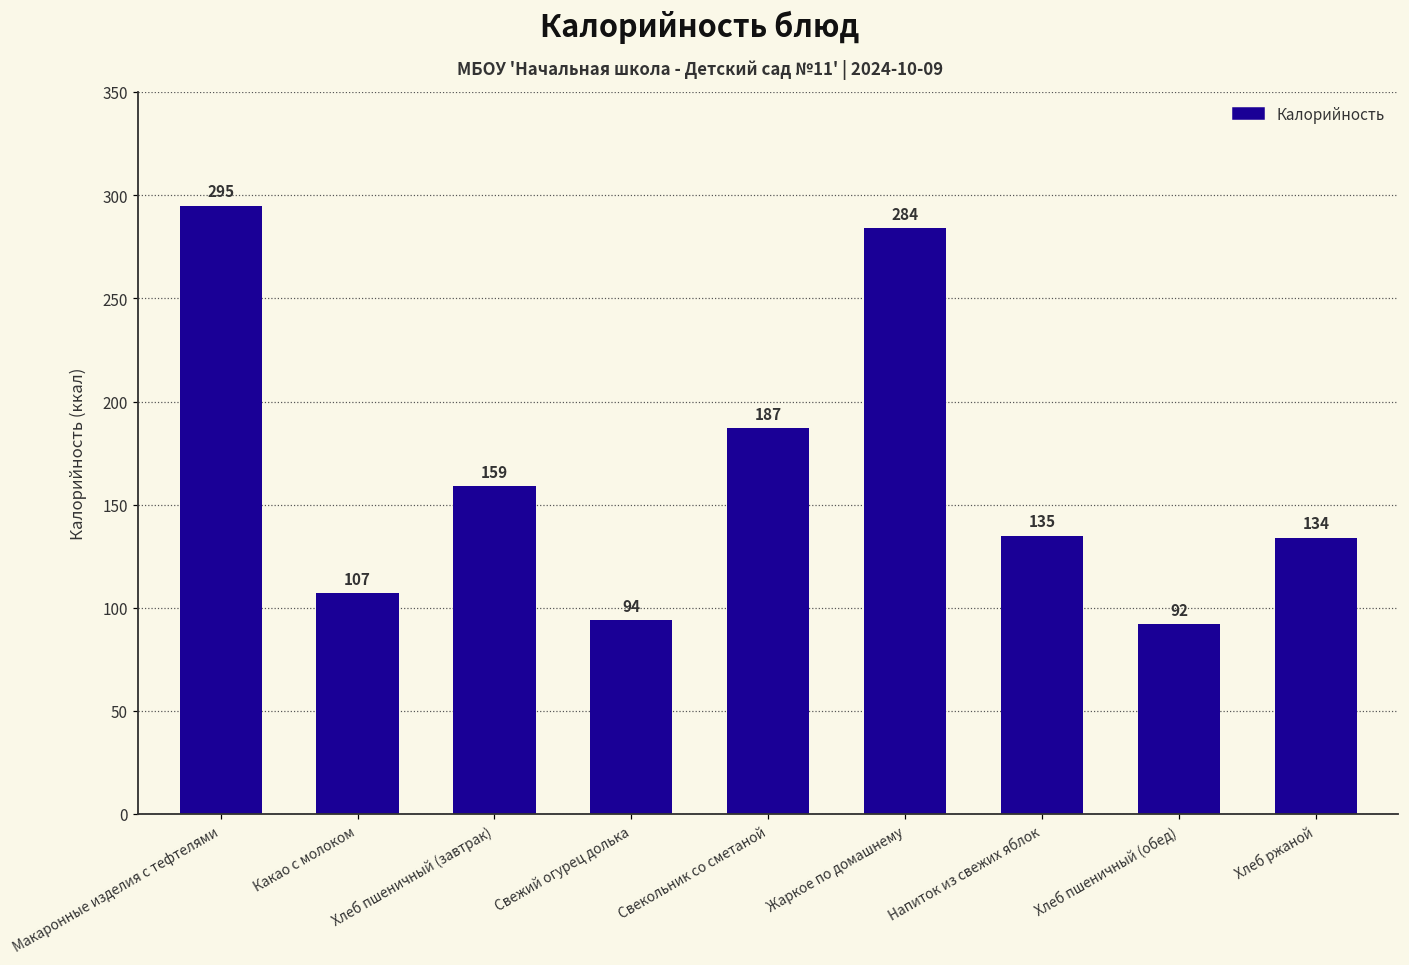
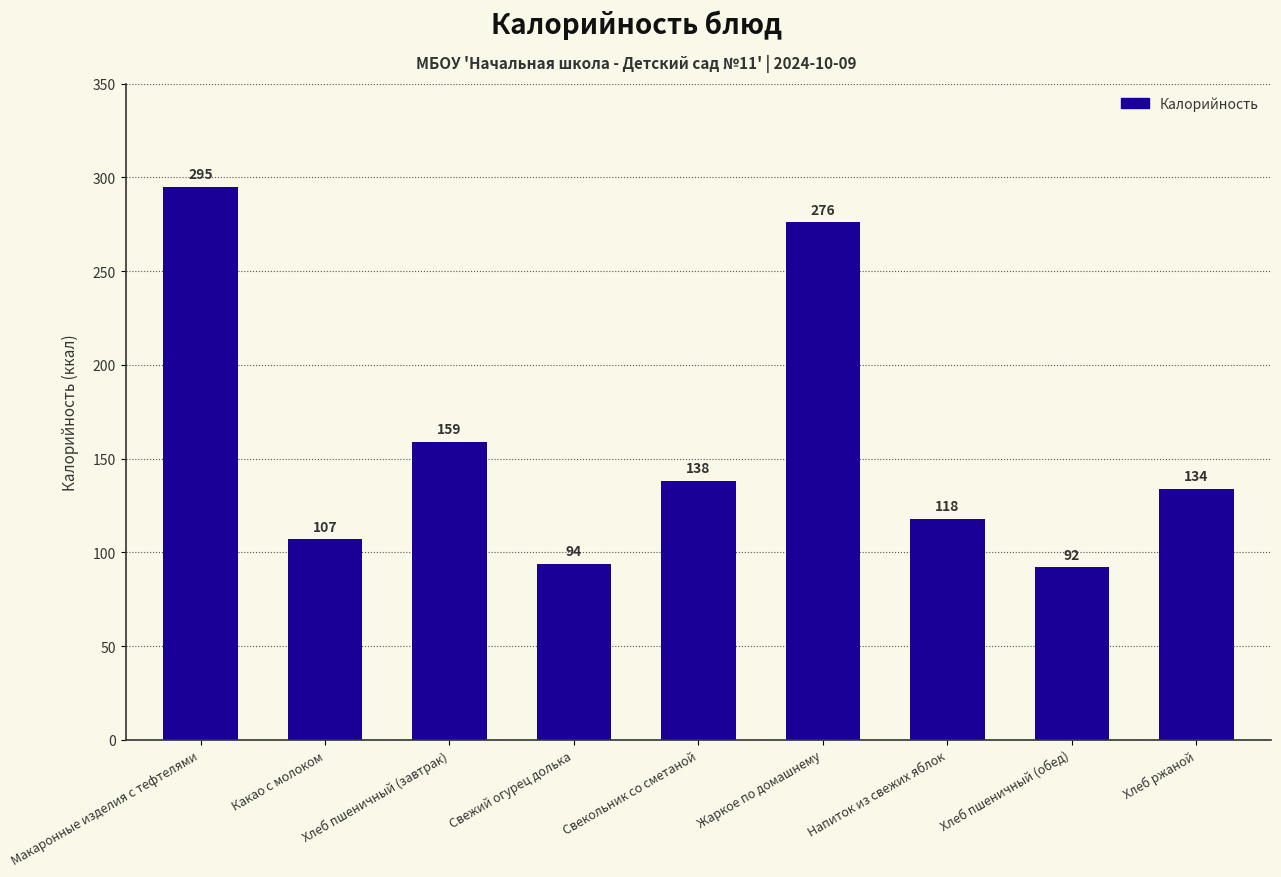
Свекольник со сметаной: 187 -> 138
Жаркое по домашнему: 284 -> 276
Напиток из свежих яблок: 135 -> 118
